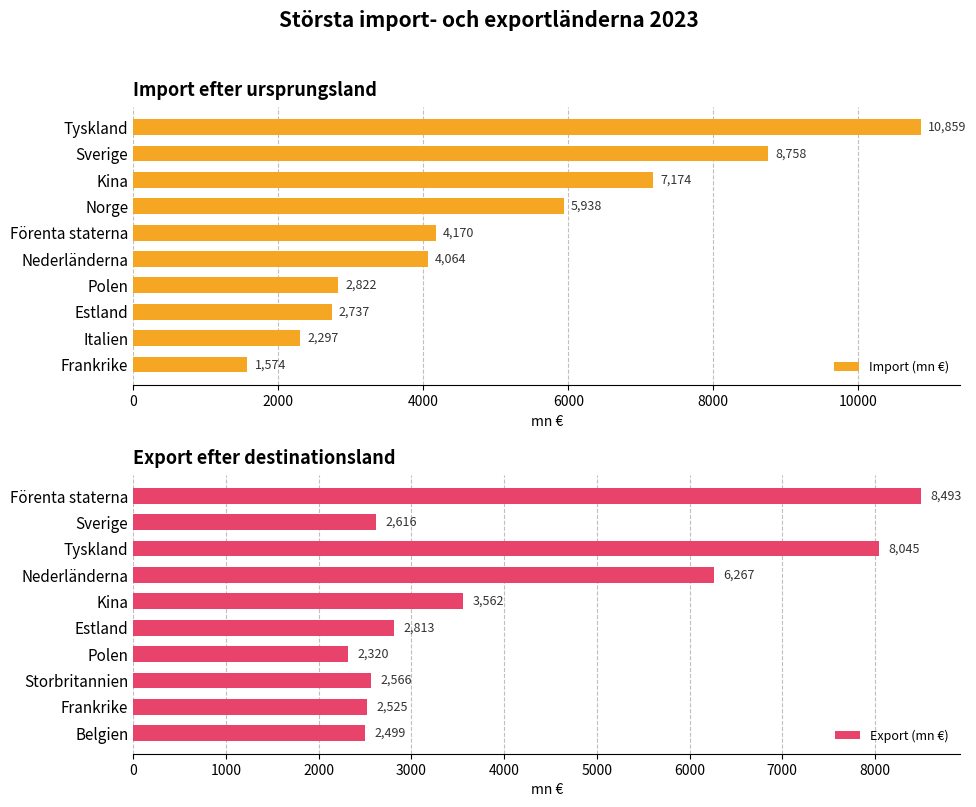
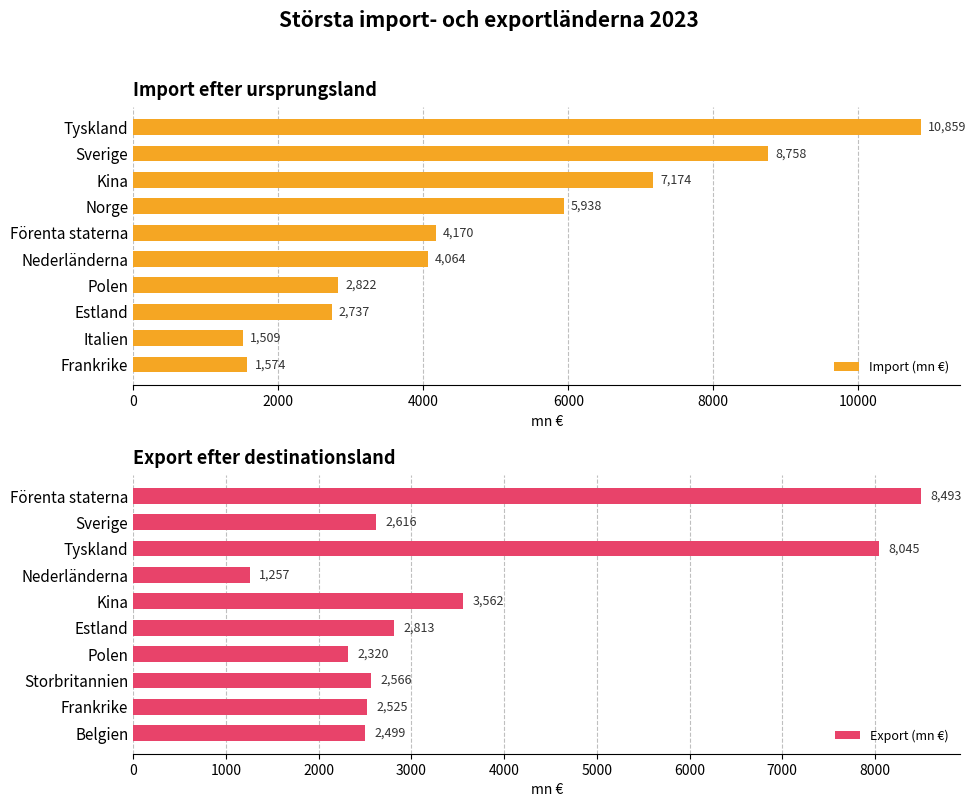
Import efter ursprungsland, Italien: 2,297 -> 1,509
Export efter destinationsland, Nederländerna: 6,267 -> 1,257
